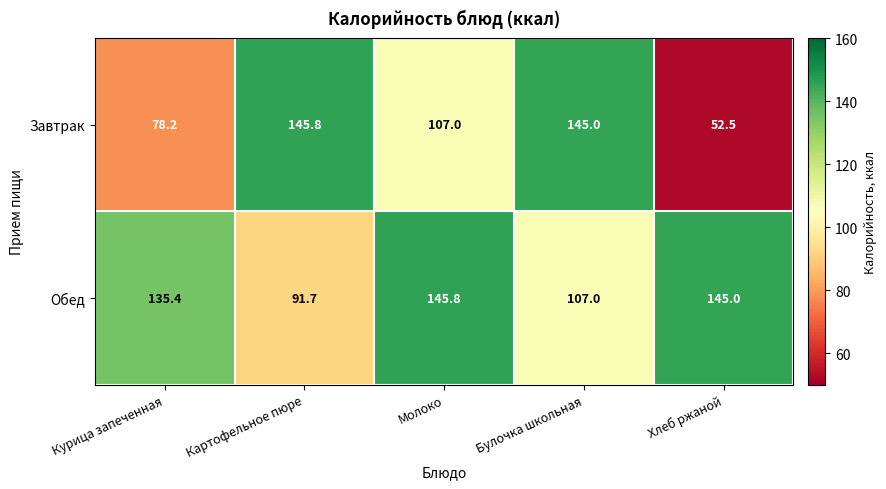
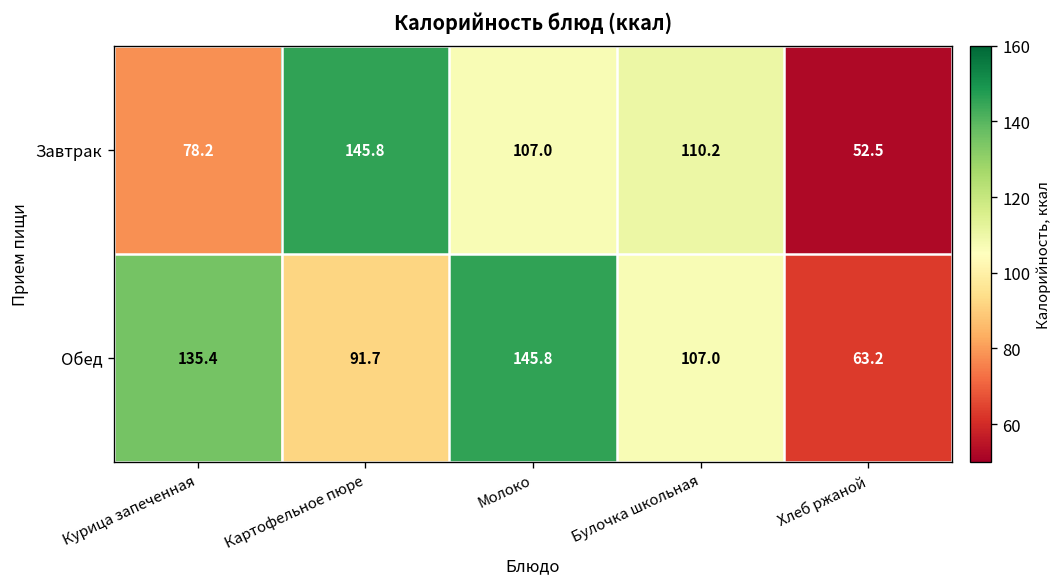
Завтрак, Булочка школьная: 145.0 -> 110.2
Обед, Хлеб ржаной: 145.0 -> 63.2
